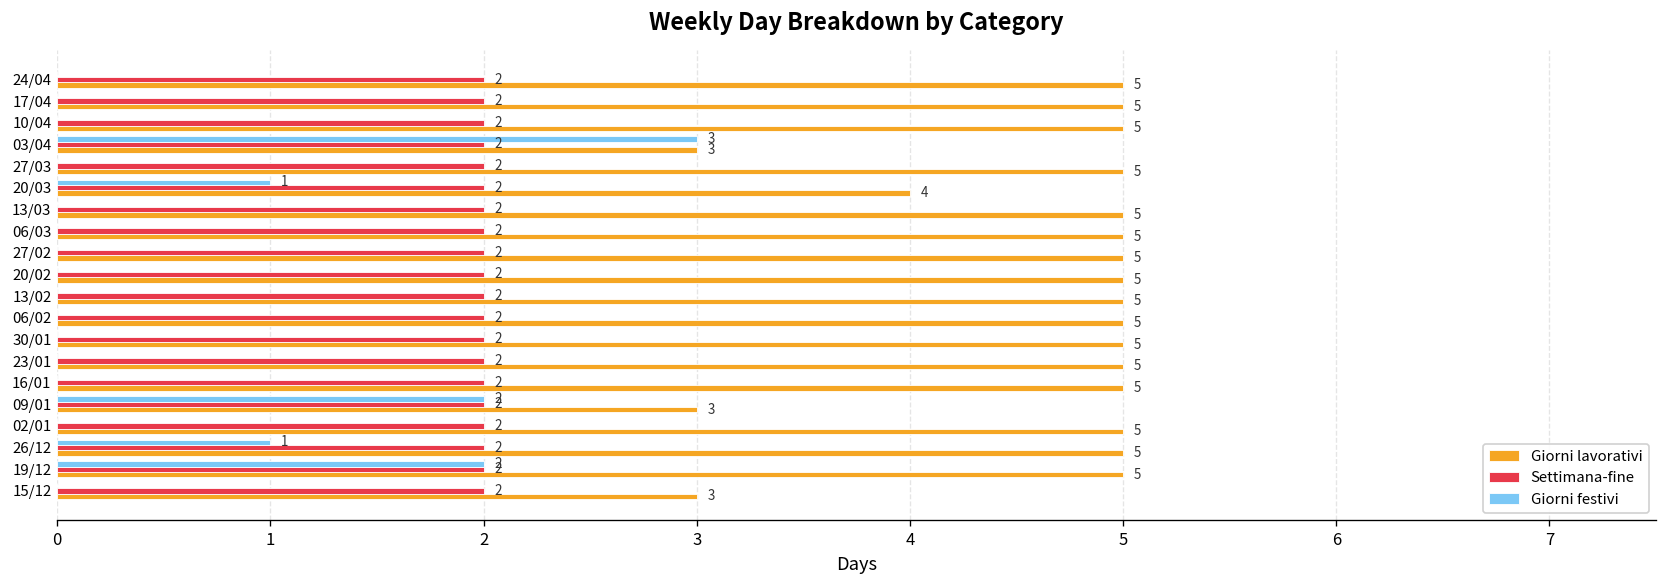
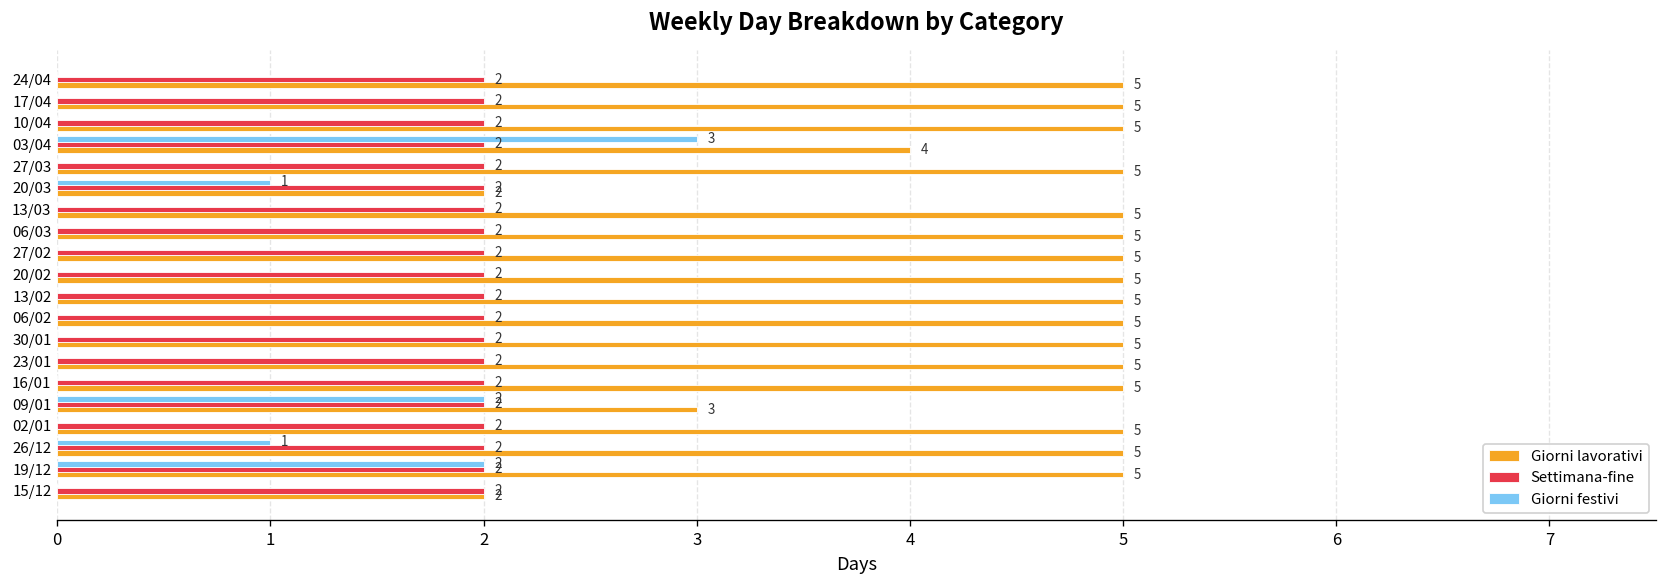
Giorni lavorativi, 03/04: 3 -> 4
Giorni lavorativi, 20/03: 4 -> 2
Giorni lavorativi, 15/12: 3 -> 2
